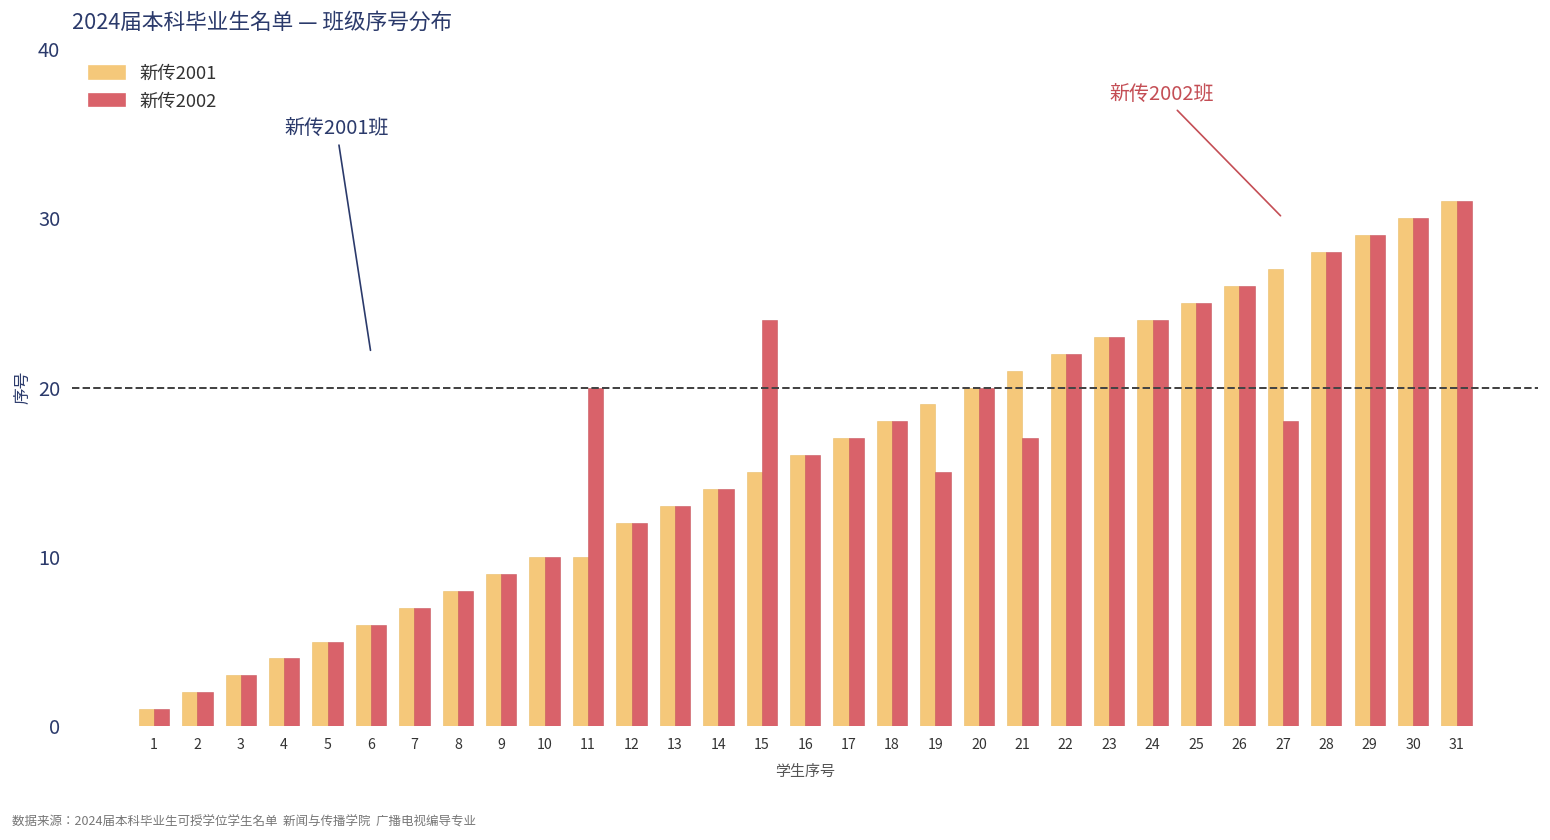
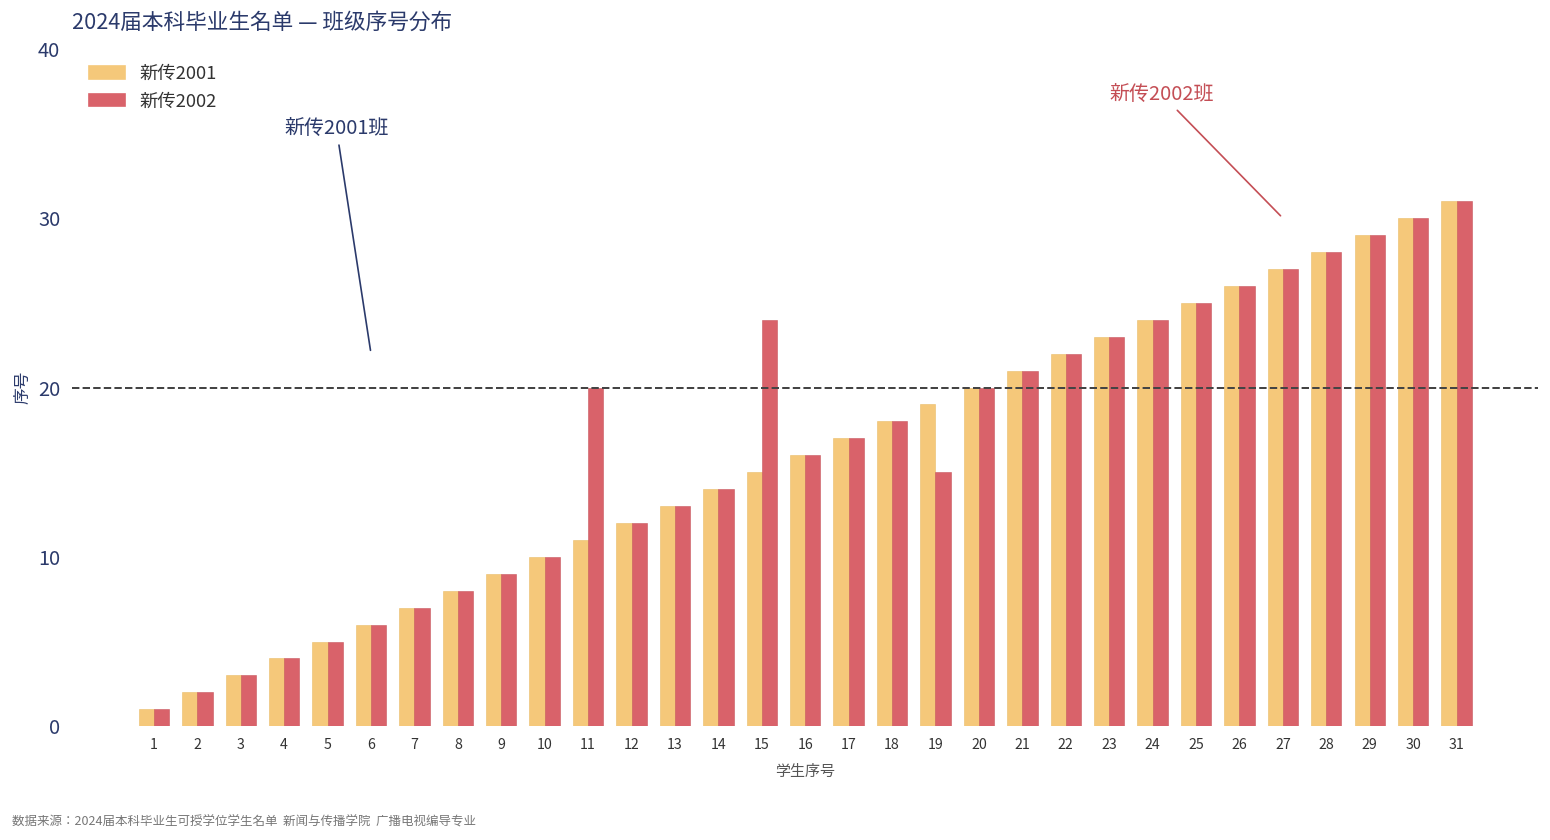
新传2001, 11: 10 -> 11
新传2002, 21: 17 -> 21
新传2002, 27: 18 -> 27
